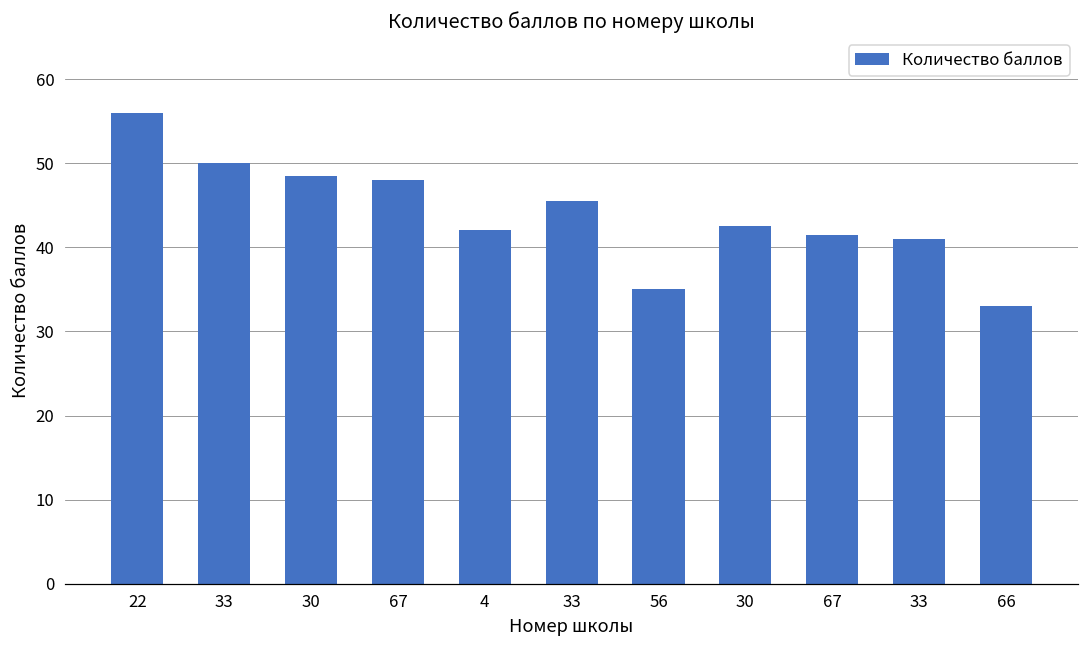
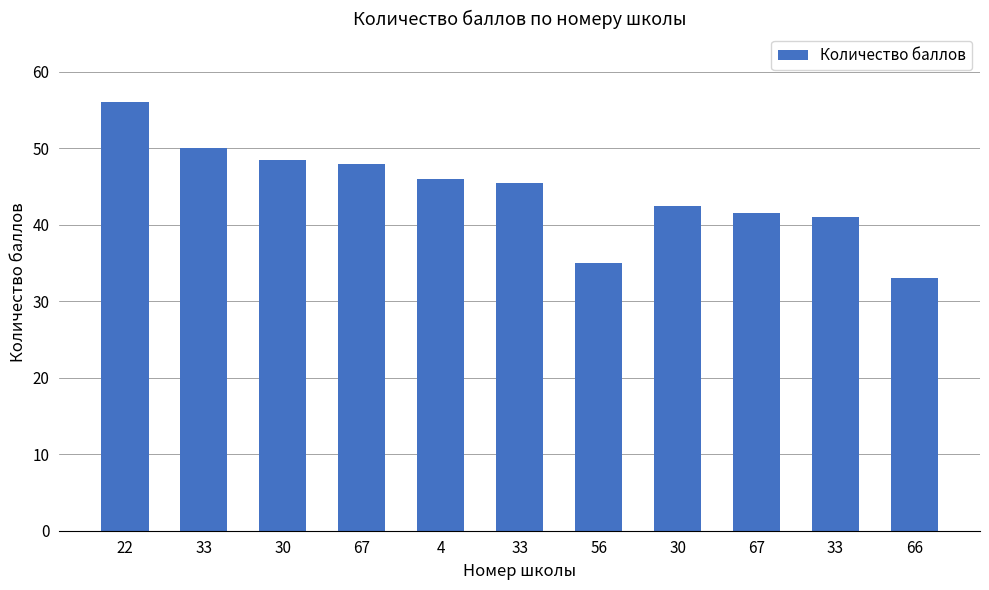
4: 42 -> 46
